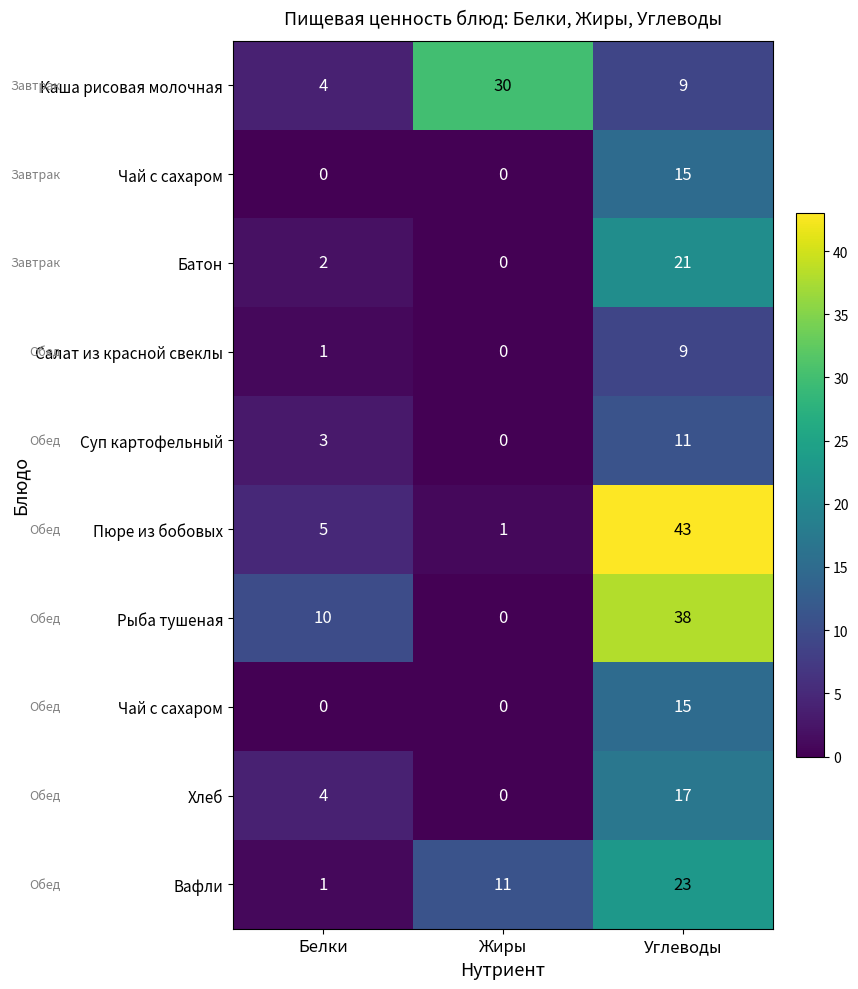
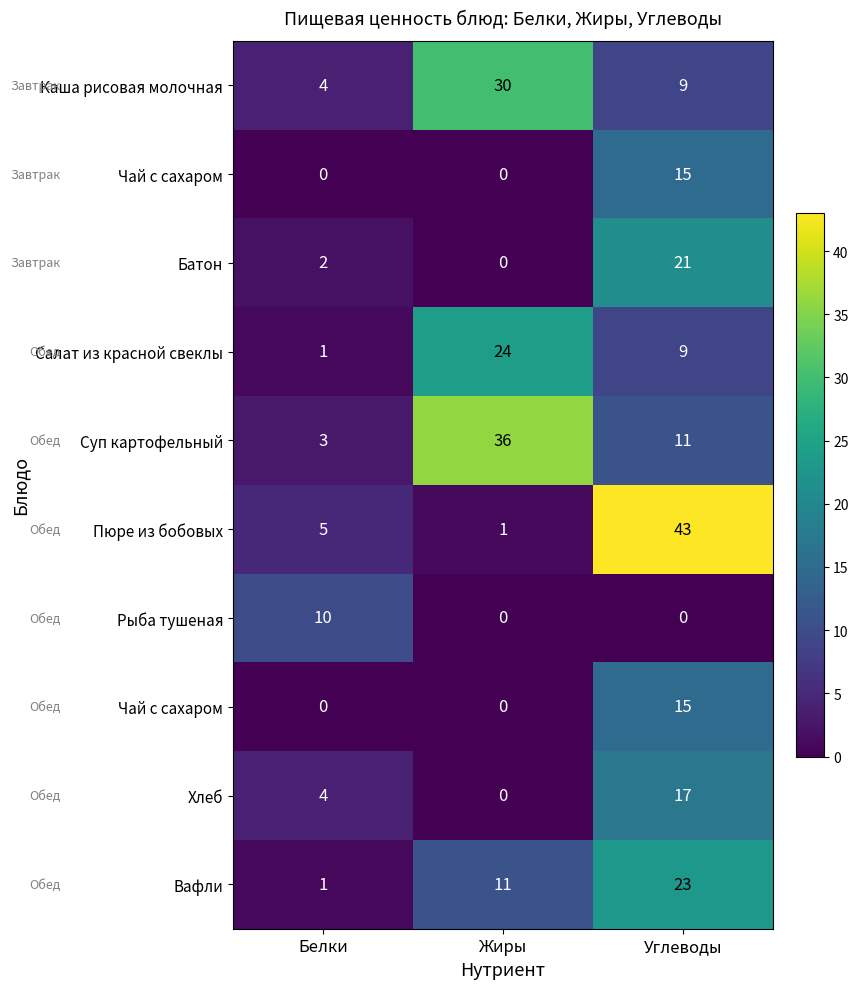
Салат из красной свеклы, Жиры: 0 -> 24
Суп картофельный, Жиры: 0 -> 36
Рыба тушеная, Углеводы: 38 -> 0
